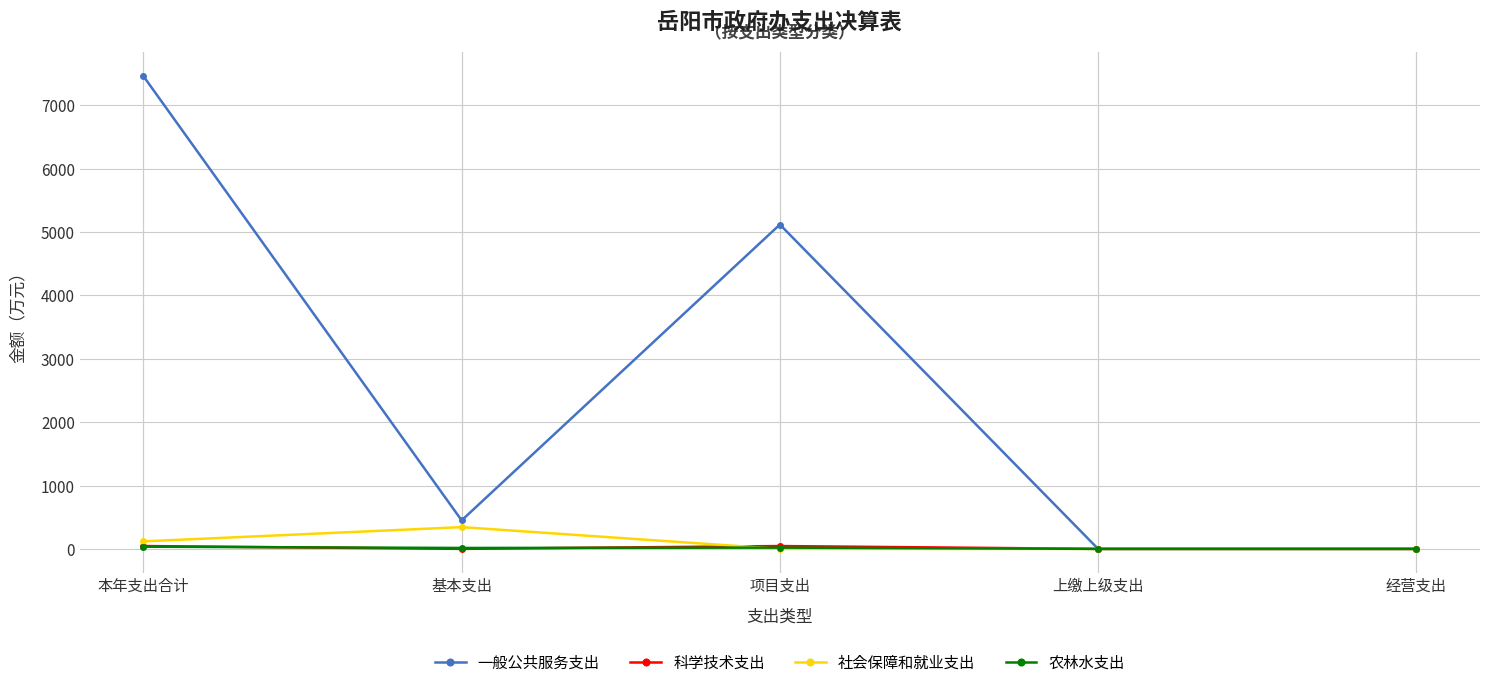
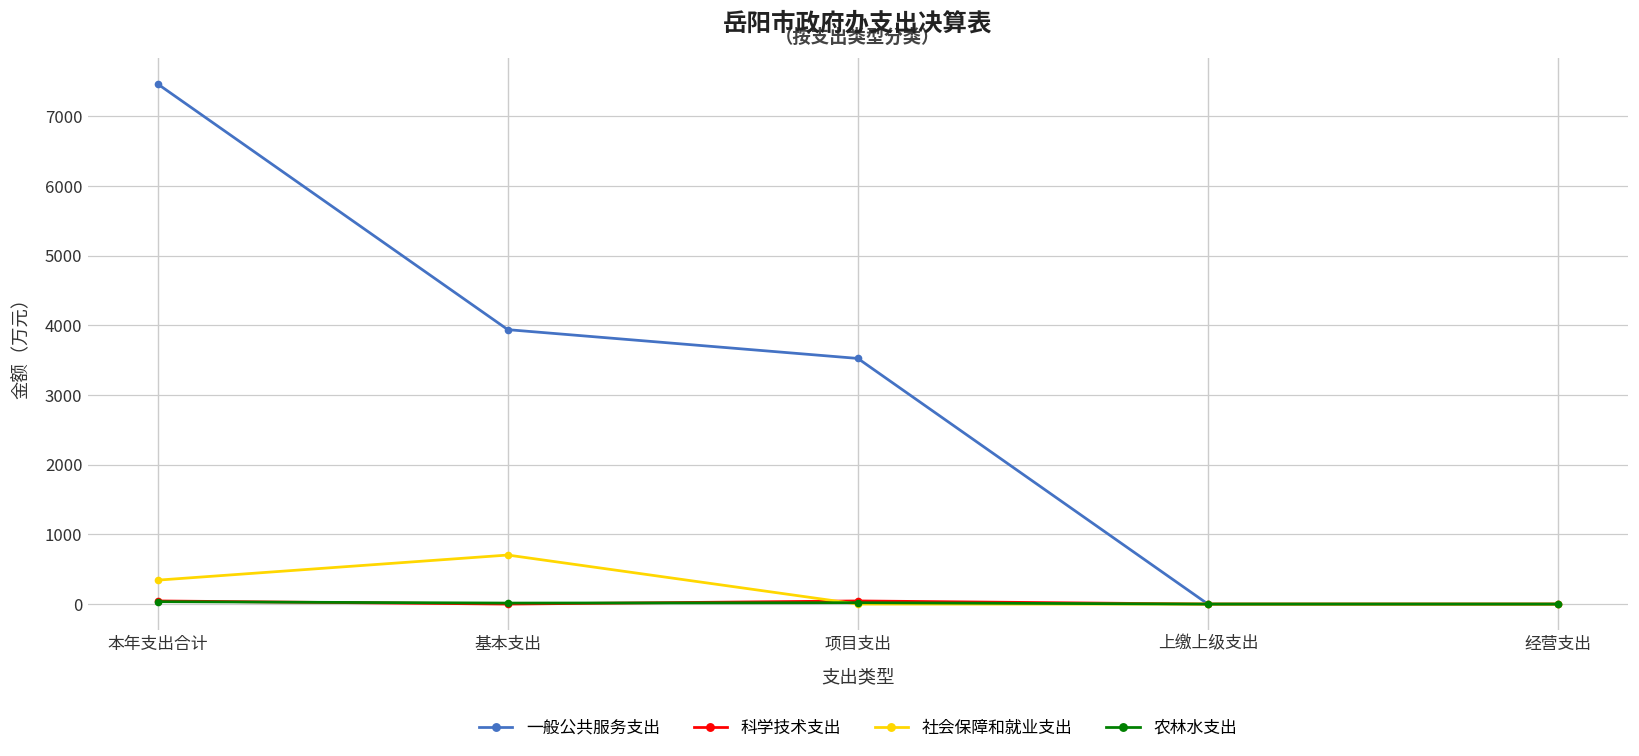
社会保障和就业支出, 本年支出合计: 100 -> 300
一般公共服务支出, 基本支出: 400 -> 3900
社会保障和就业支出, 基本支出: 300 -> 700
一般公共服务支出, 项目支出: 5100 -> 3500
